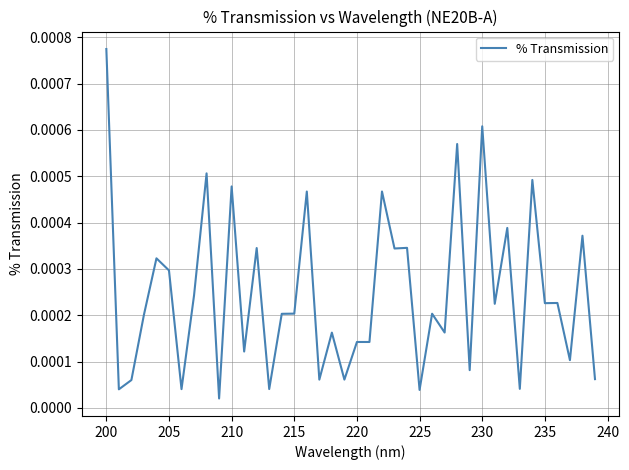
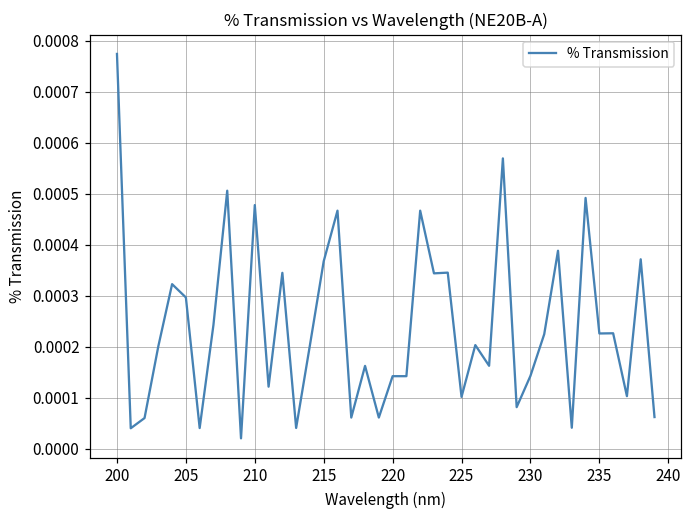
215: 0.00020 -> 0.00037
225: 0.00004 -> 0.00010
230: 0.00061 -> 0.00014
